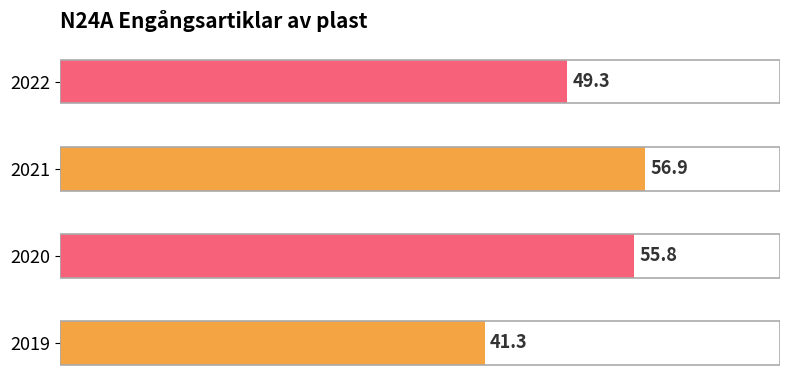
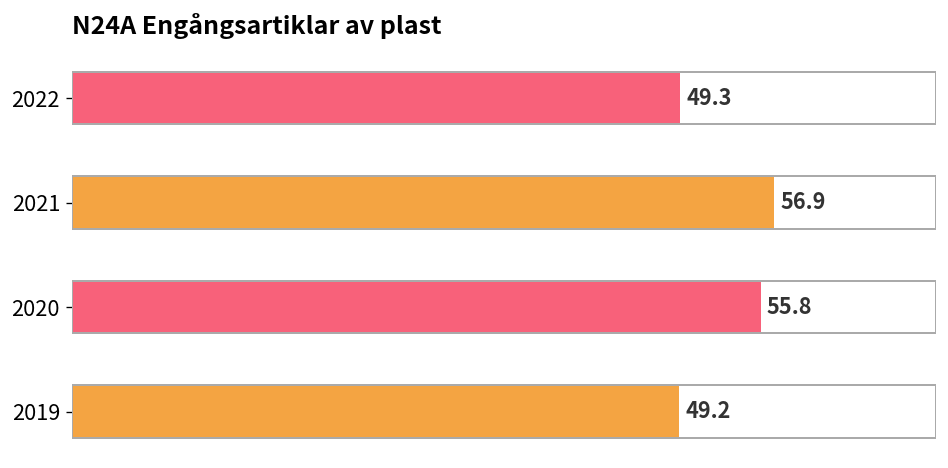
2019: 41.3 -> 49.2
